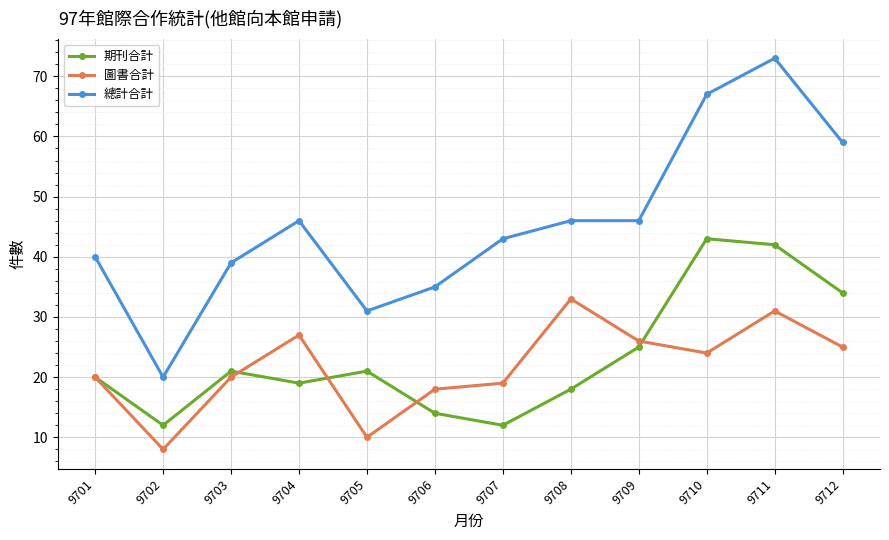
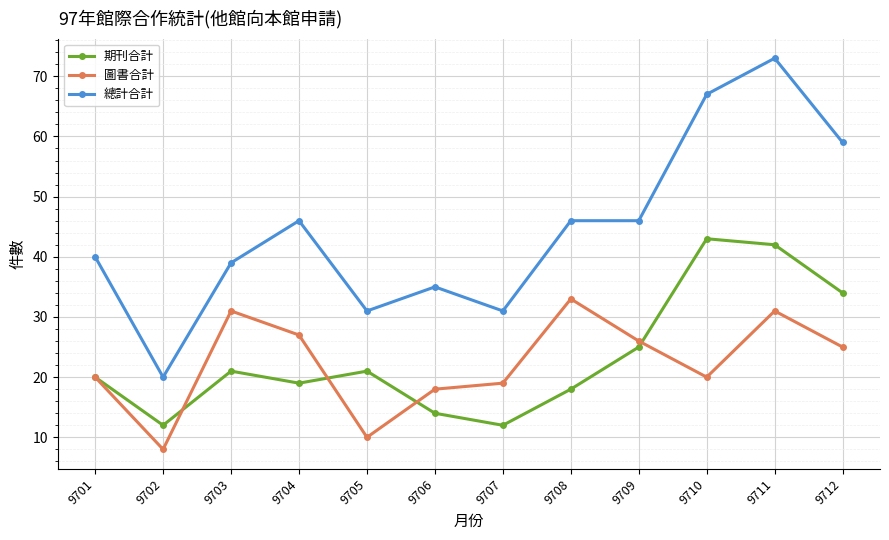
圖書合計, 9703: 20 -> 31
總計合計, 9707: 43 -> 31
圖書合計, 9710: 24 -> 20
